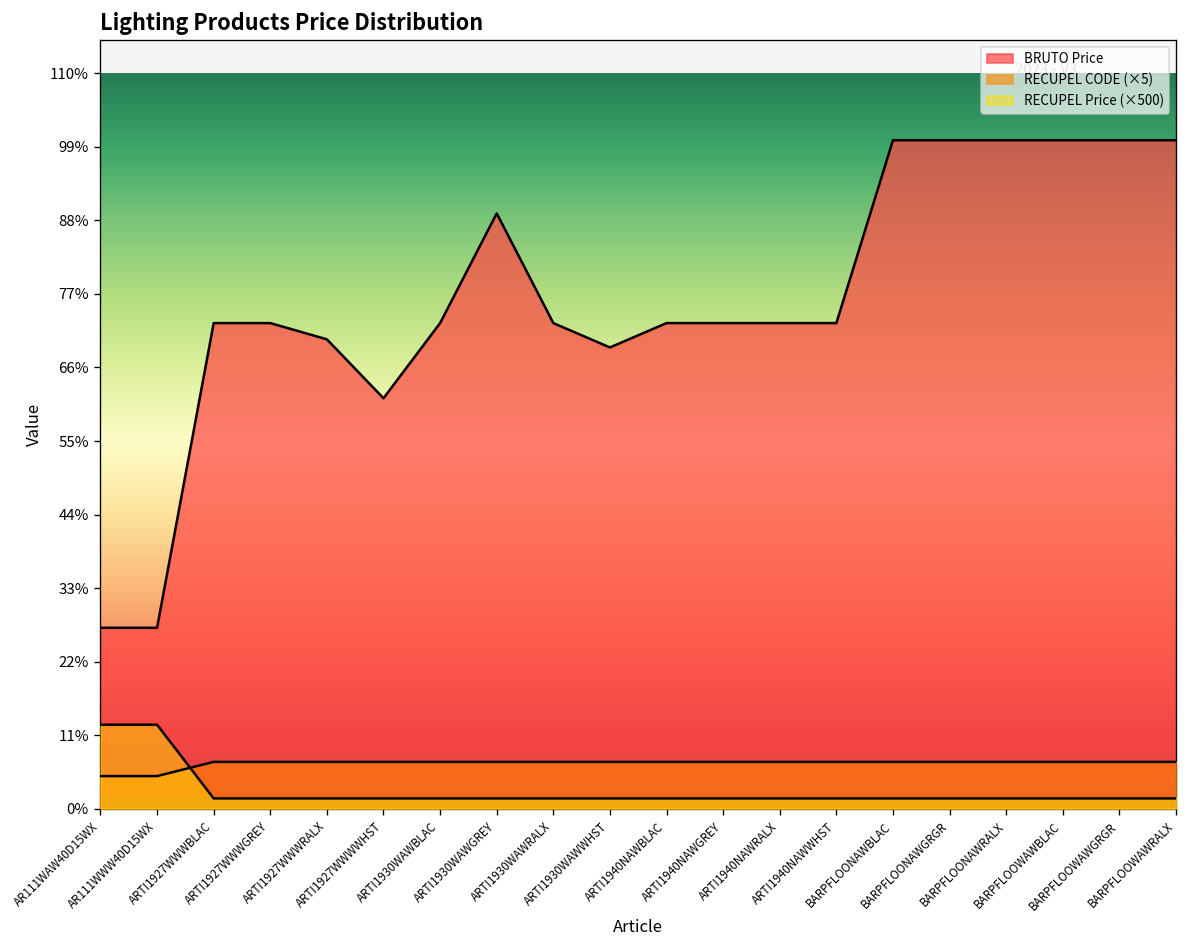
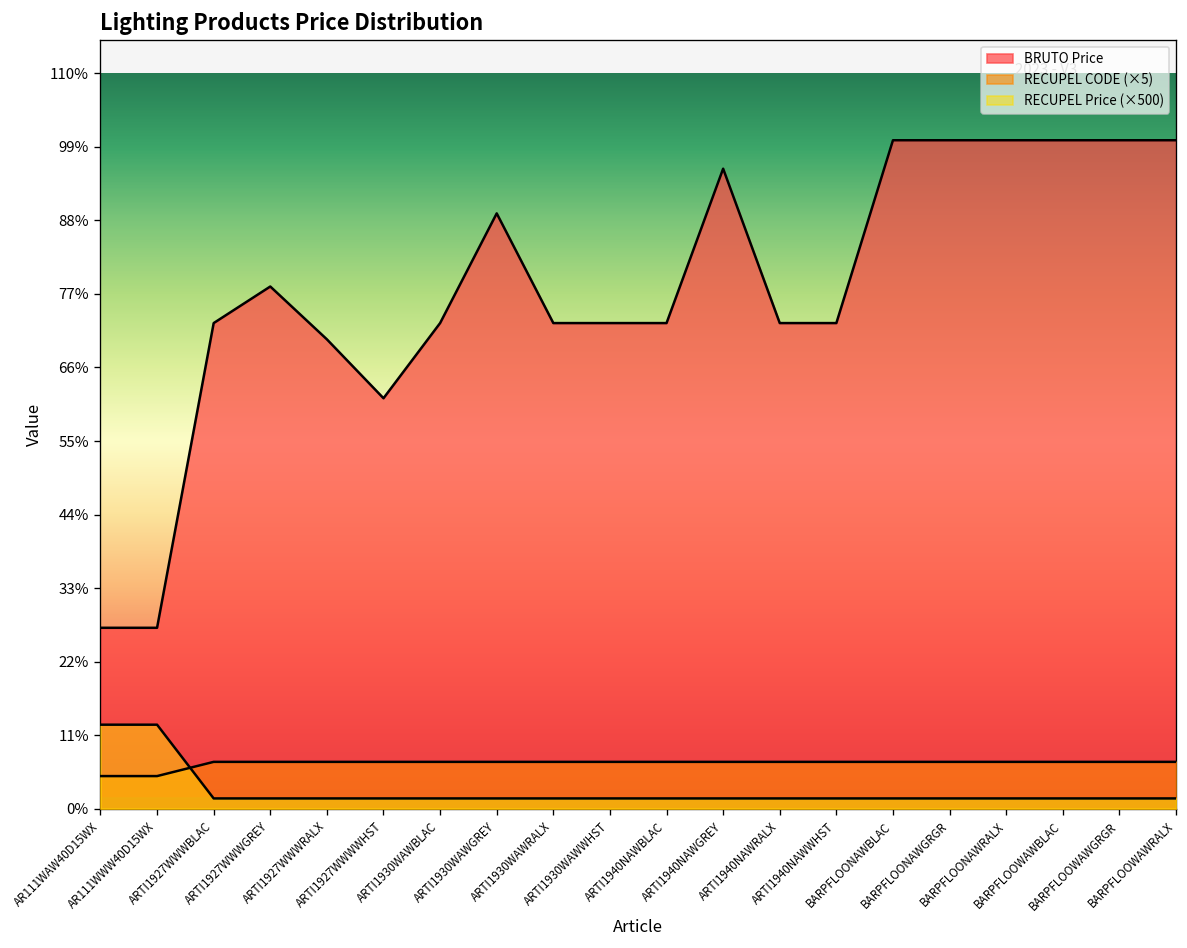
BRUTO Price, ARTI1927WWWGREY: 73% -> 78%
BRUTO Price, ARTI1930WAWWHST: 69% -> 73%
BRUTO Price, ARTI1940NAWGREY: 73% -> 96%
